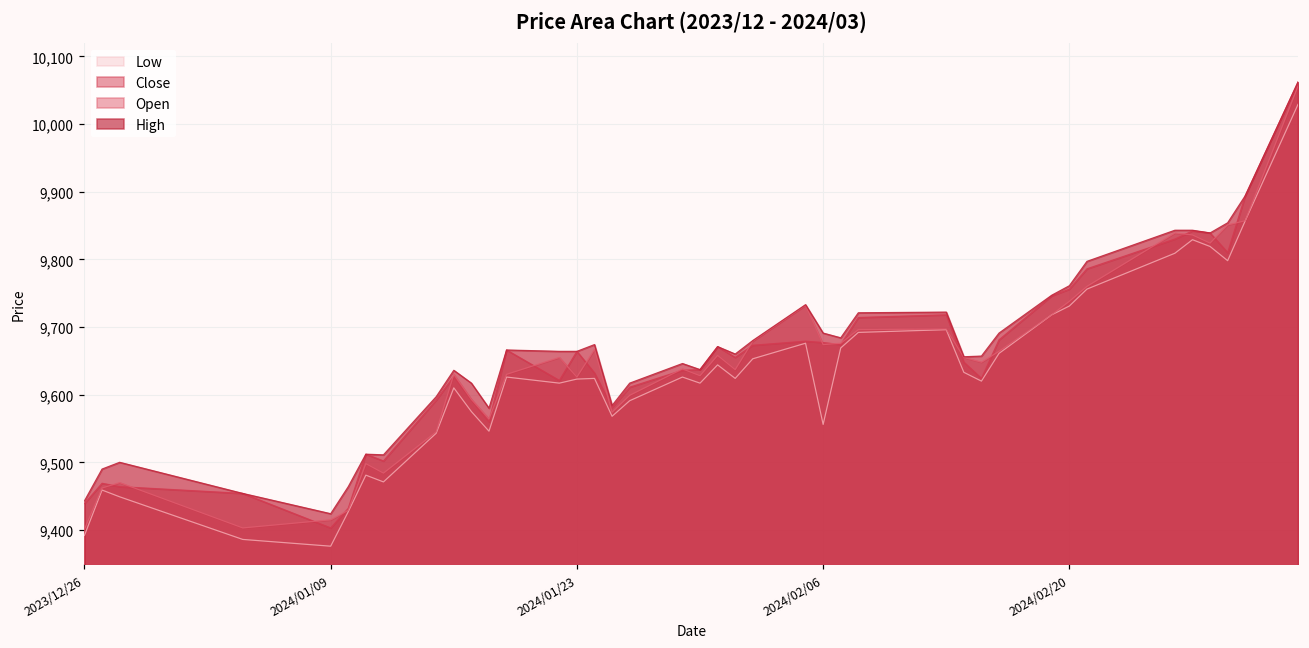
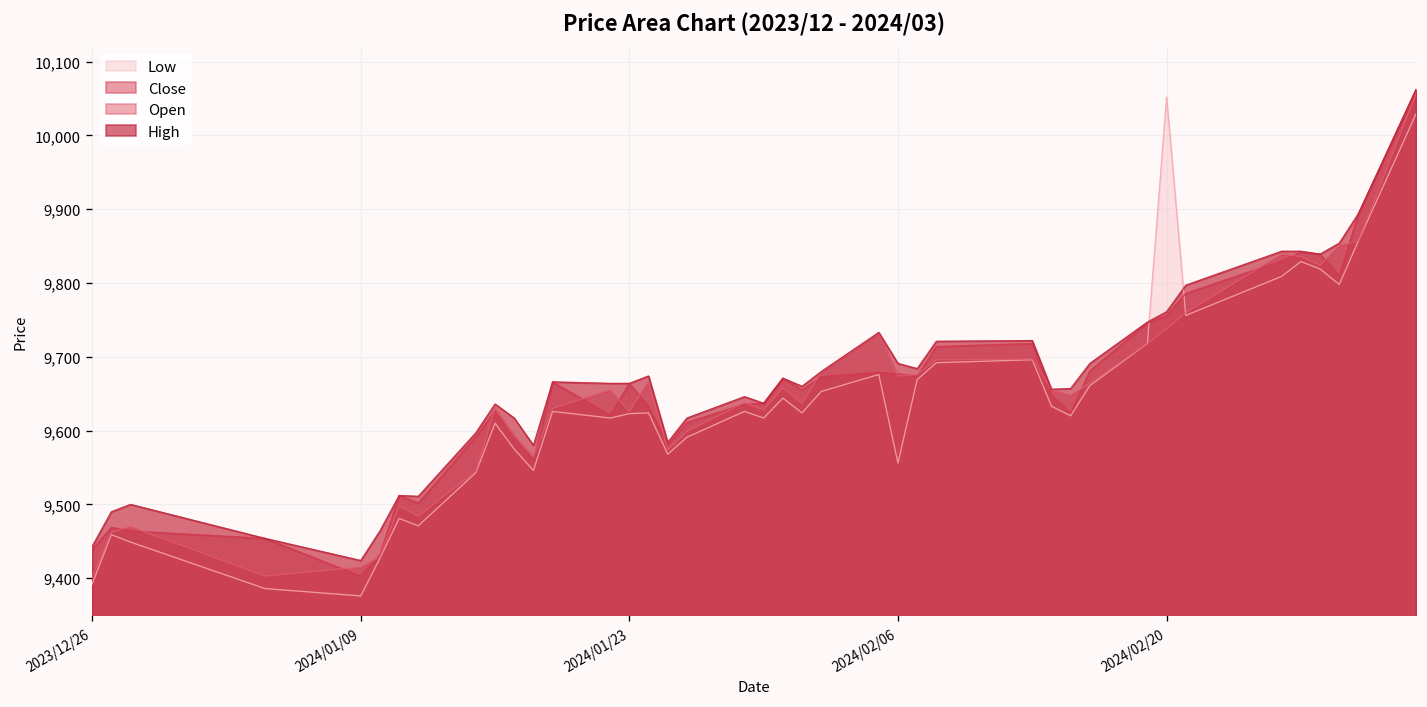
Low, 2024/02/20: 9,730 -> 10,050
